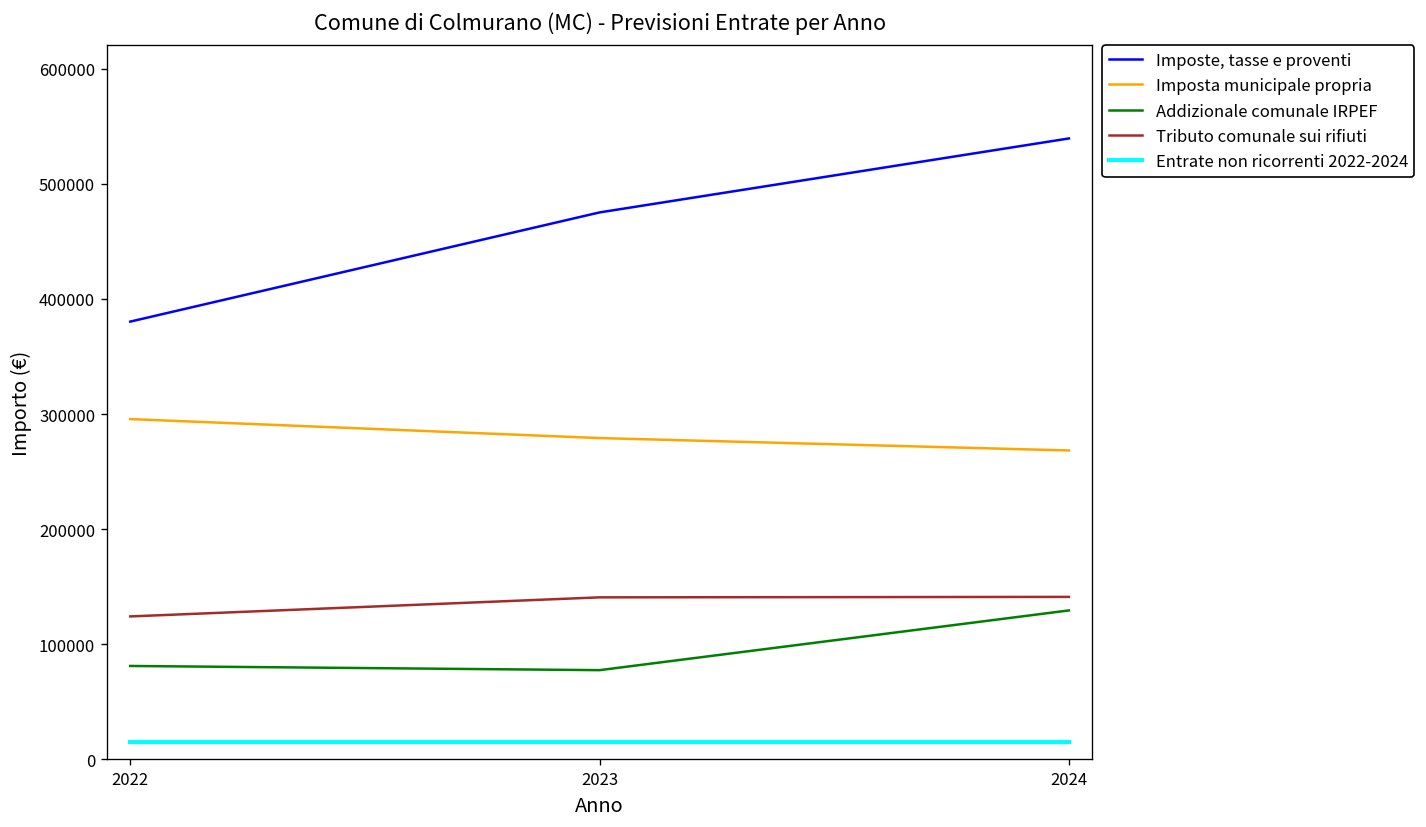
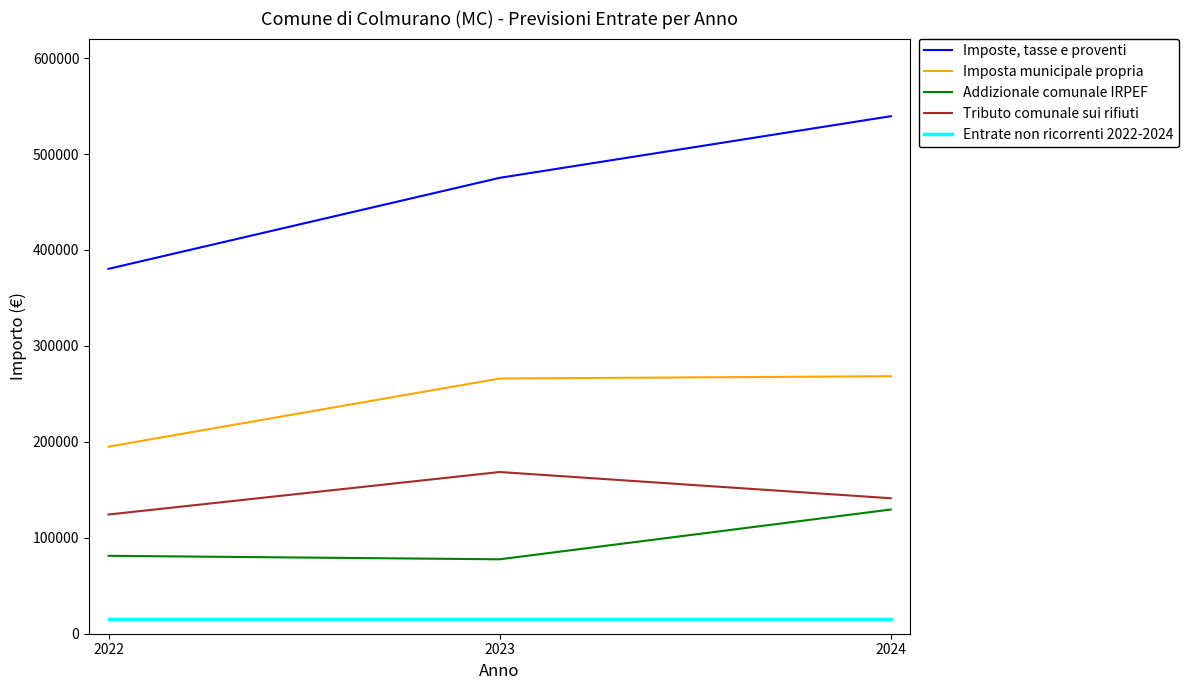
Imposta municipale propria, 2022: 300000 -> 200000
Imposta municipale propria, 2023: 280000 -> 270000
Tributo comunale sui rifiuti, 2023: 140000 -> 170000
